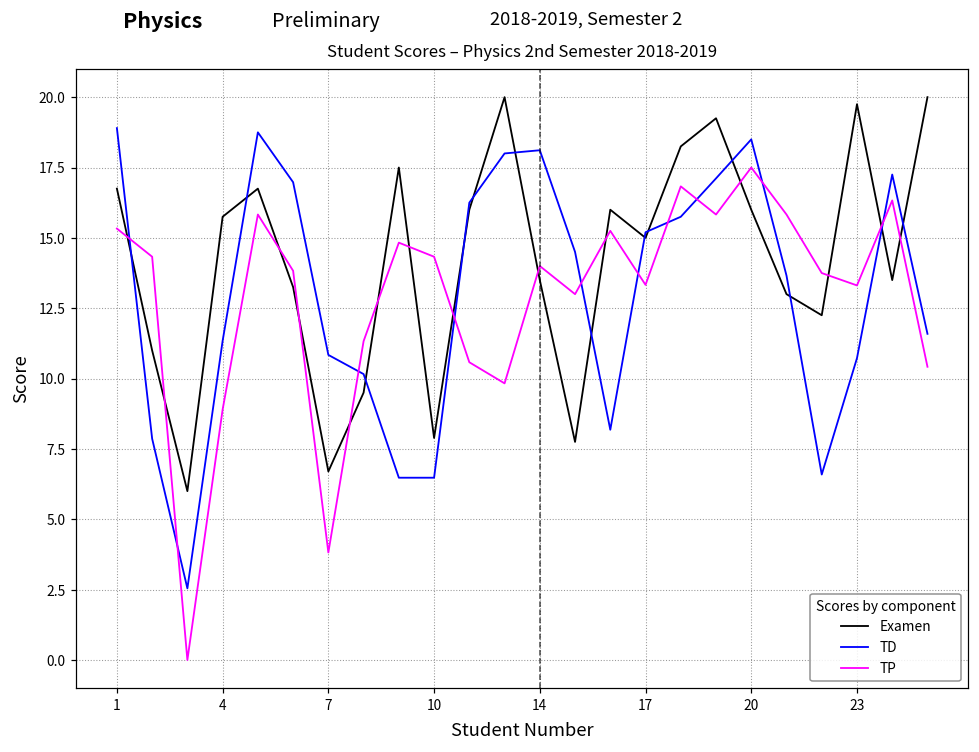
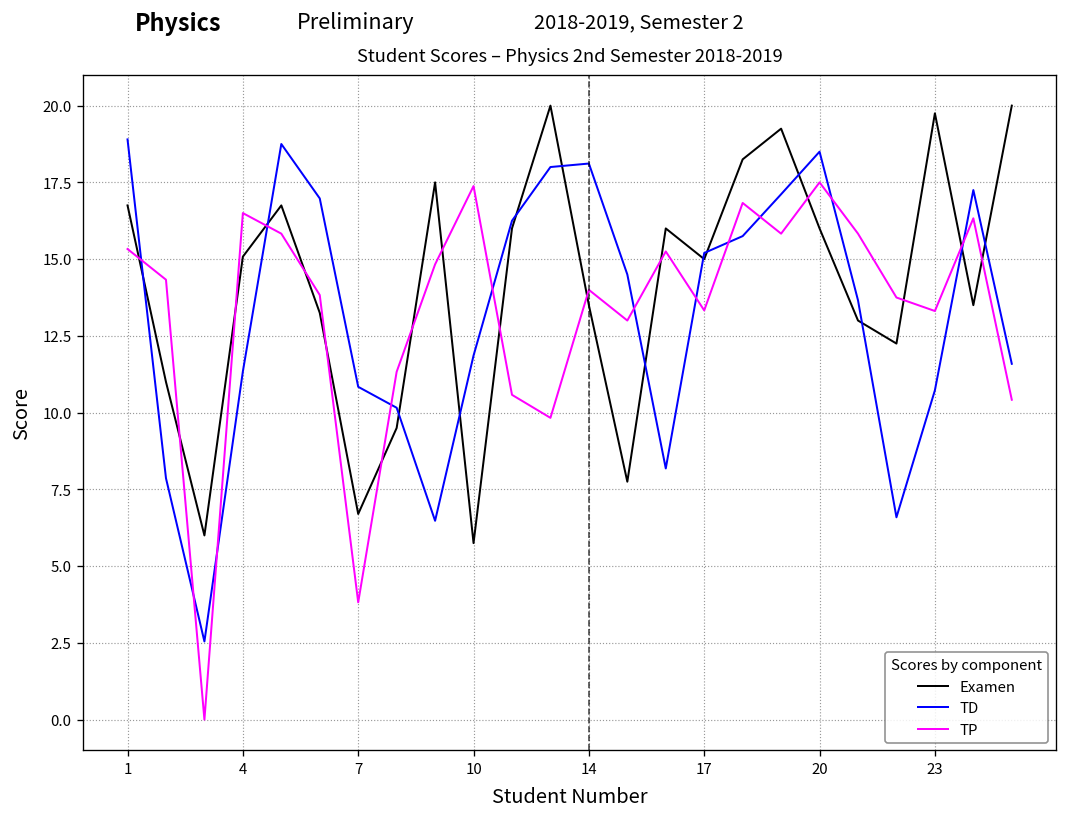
Examen, 4: 15.8 -> 15.1
TP, 4: 8.9 -> 16.5
Examen, 10: 7.9 -> 5.8
TD, 10: 6.5 -> 11.9
TP, 10: 14.3 -> 17.4
